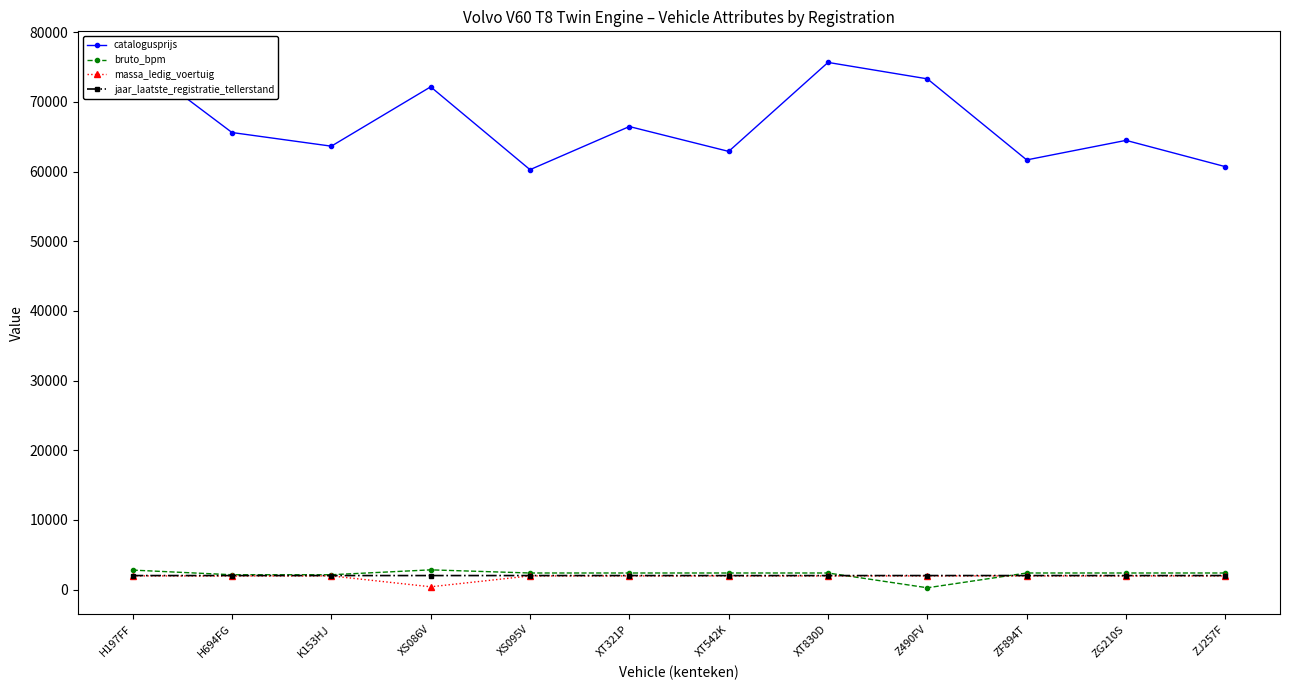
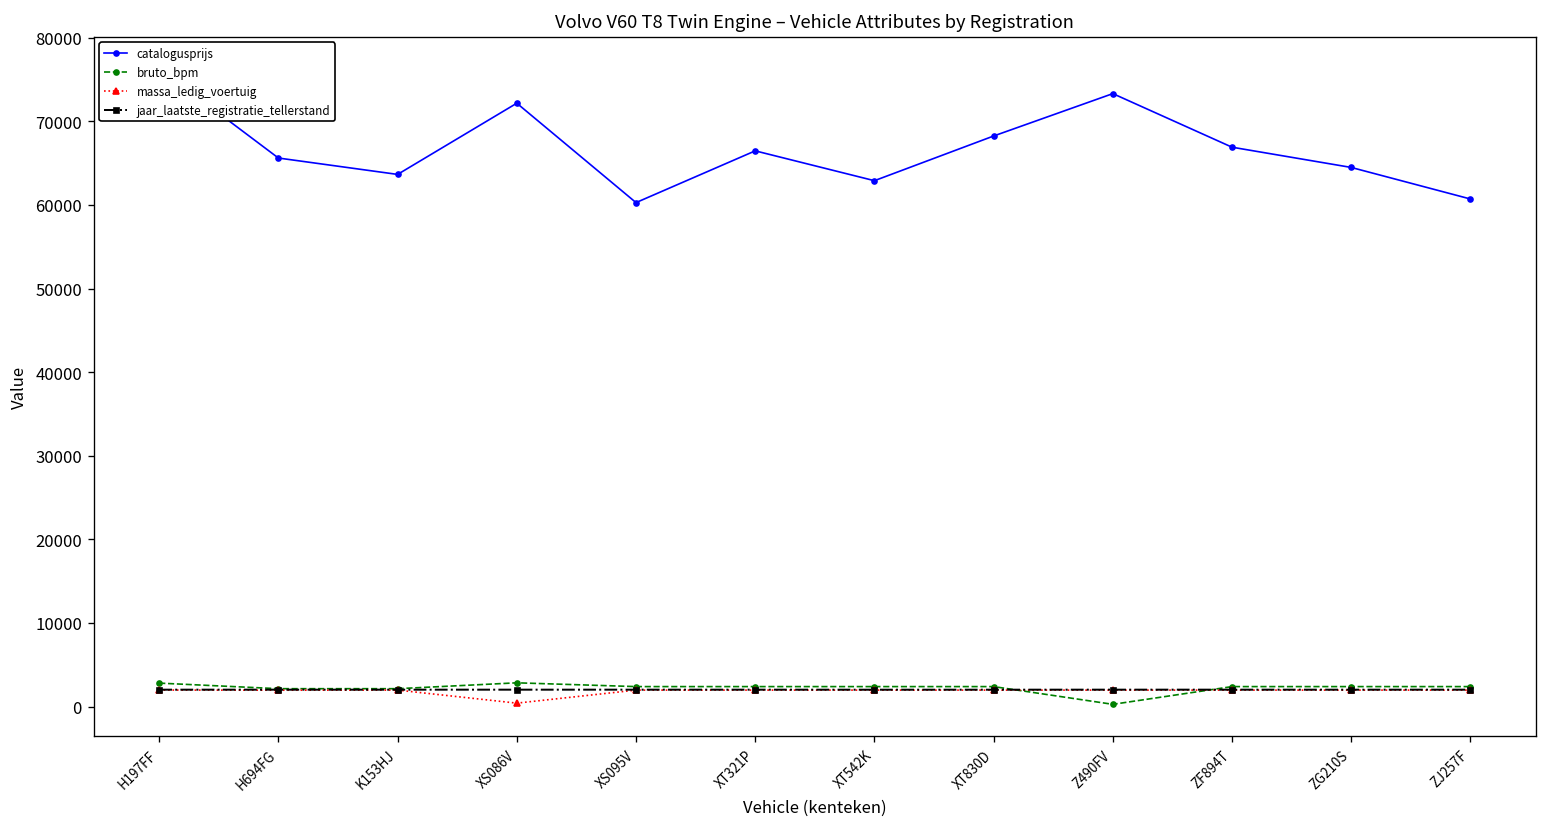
catalogusprijs, XT830D: 76000 -> 68000
catalogusprijs, ZF894T: 62000 -> 67000
